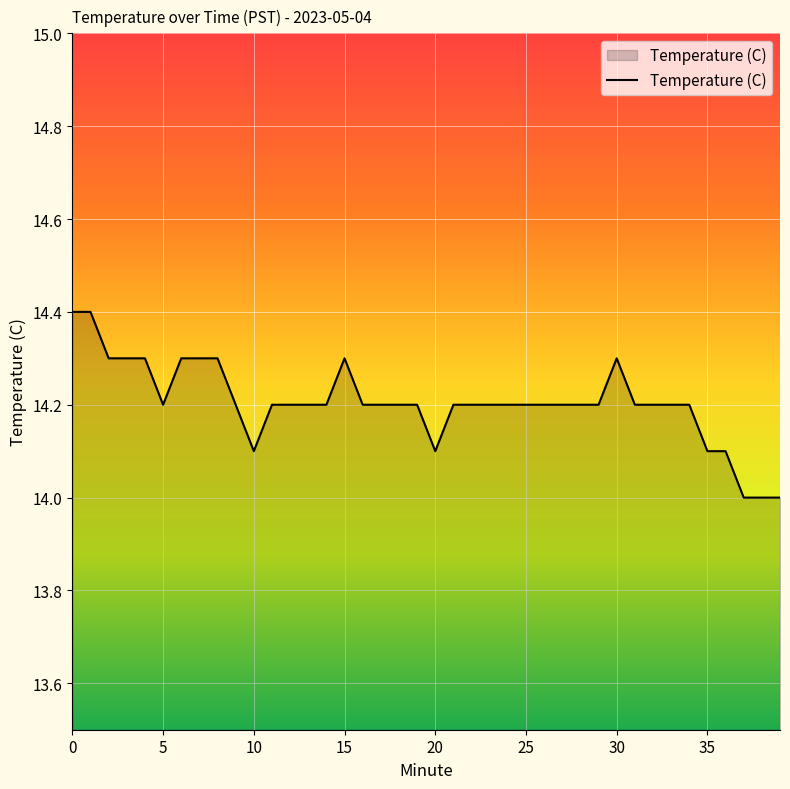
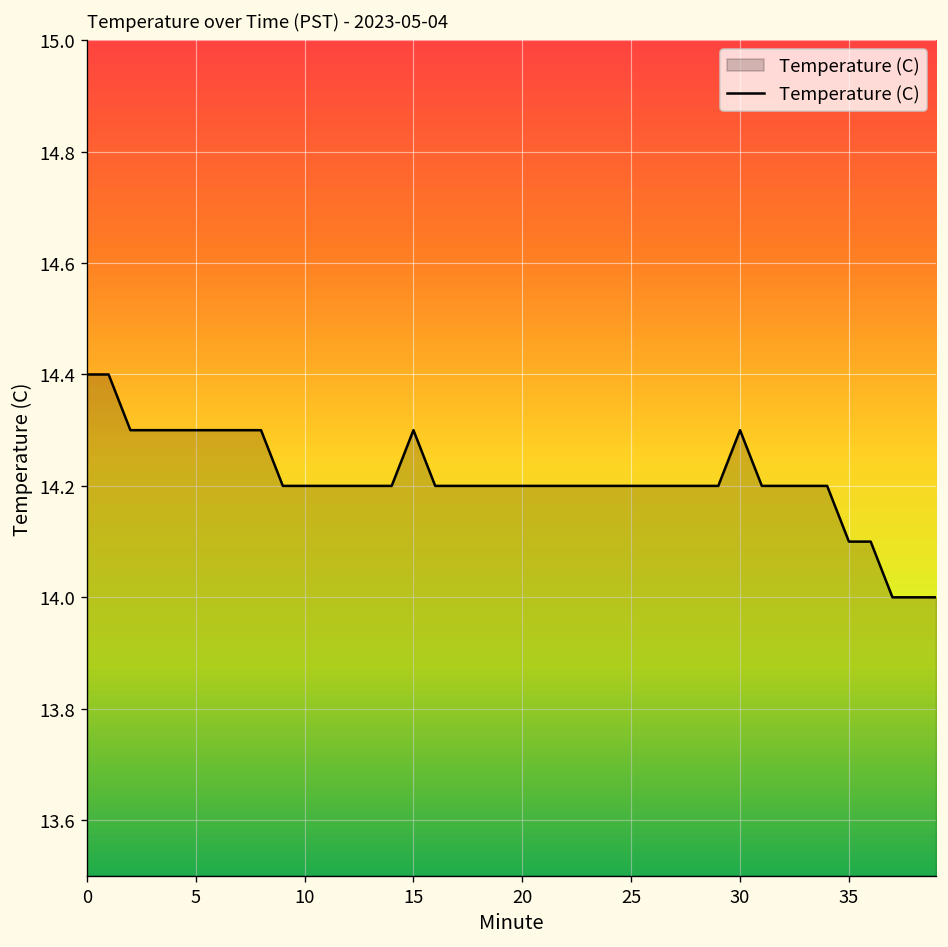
5: 14.2 -> 14.3
10: 14.1 -> 14.2
20: 14.1 -> 14.2
